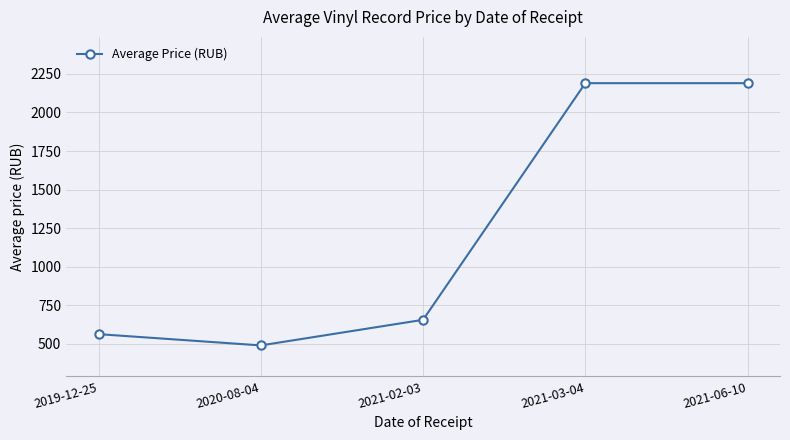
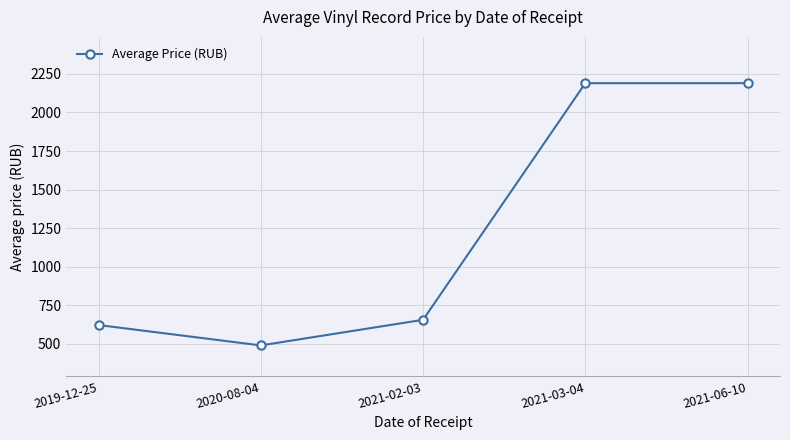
2019-12-25: 560 -> 620
